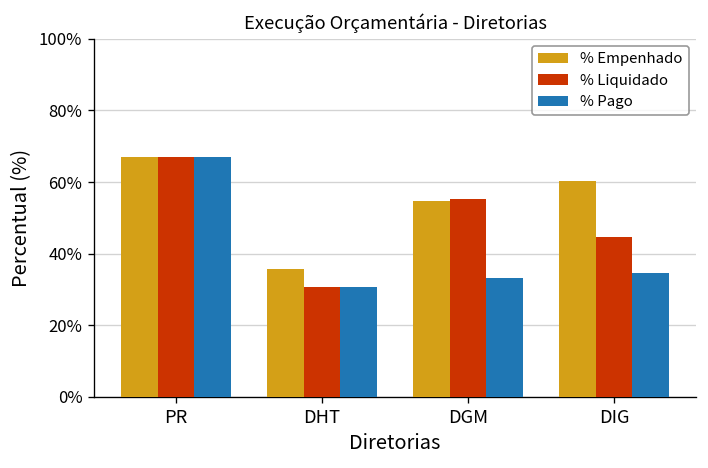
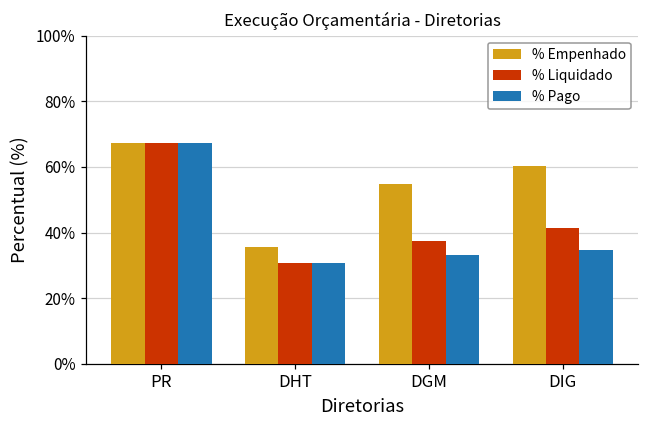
% Liquidado, DGM: 55% -> 37%
% Liquidado, DIG: 45% -> 41%
